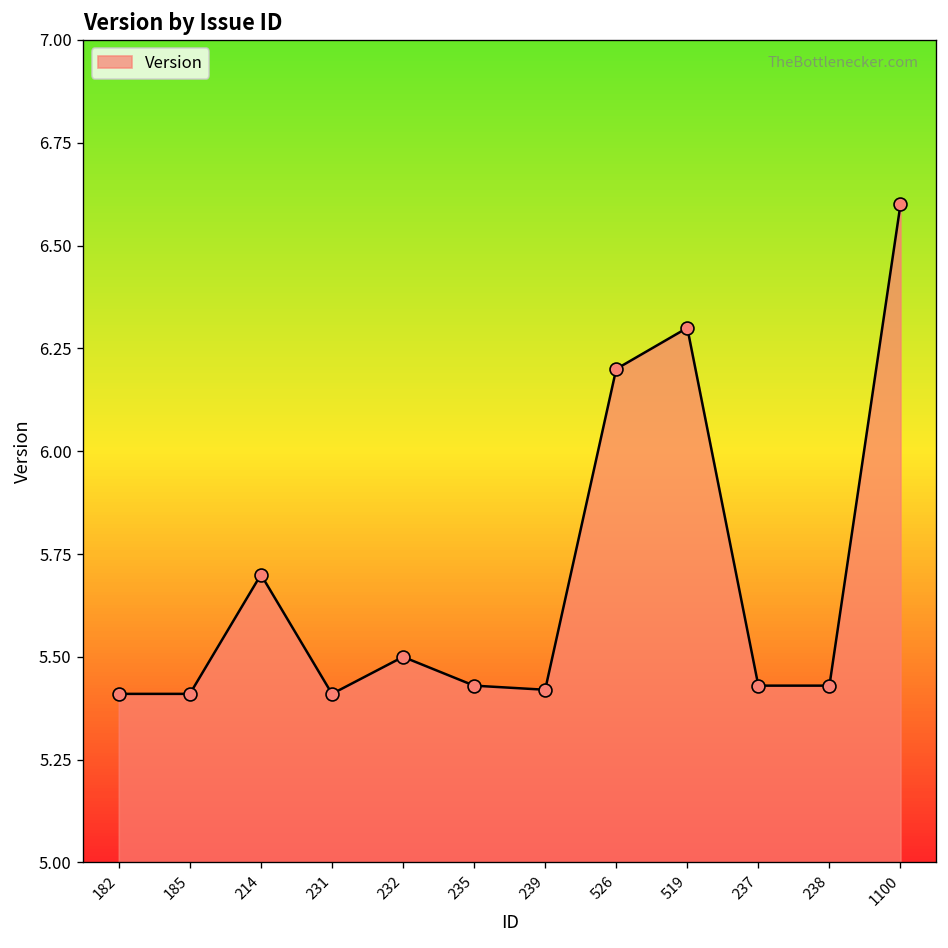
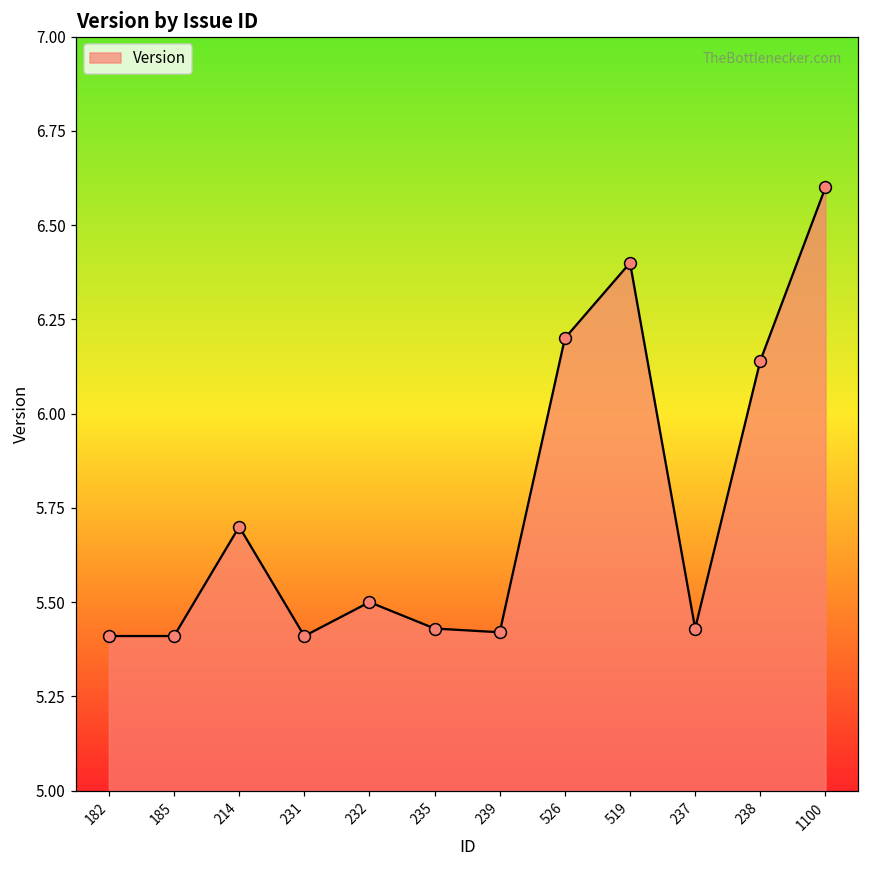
519: 6.3 -> 6.4
238: 5.43 -> 6.14
